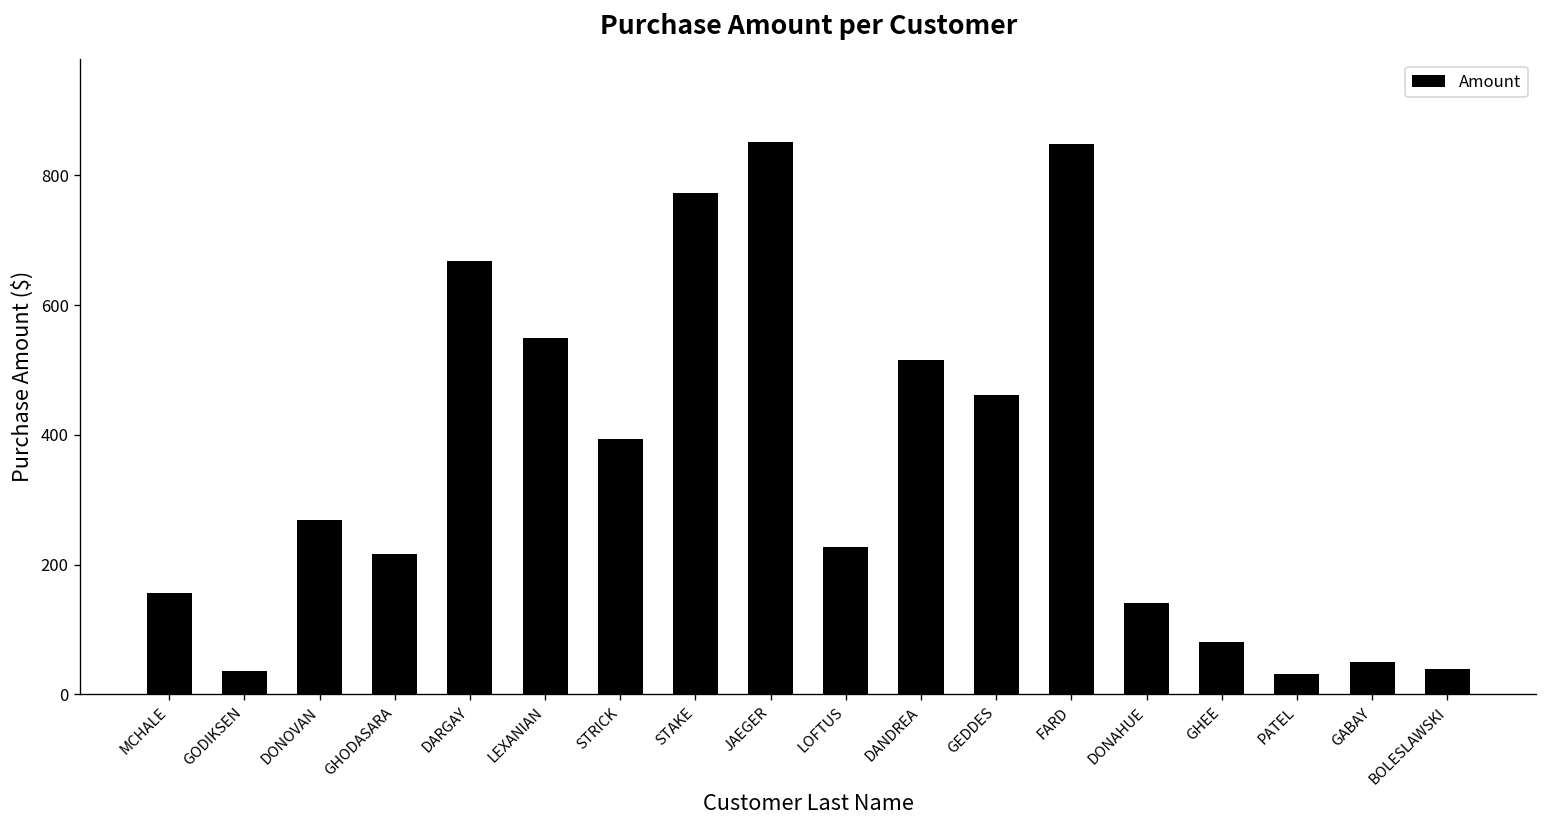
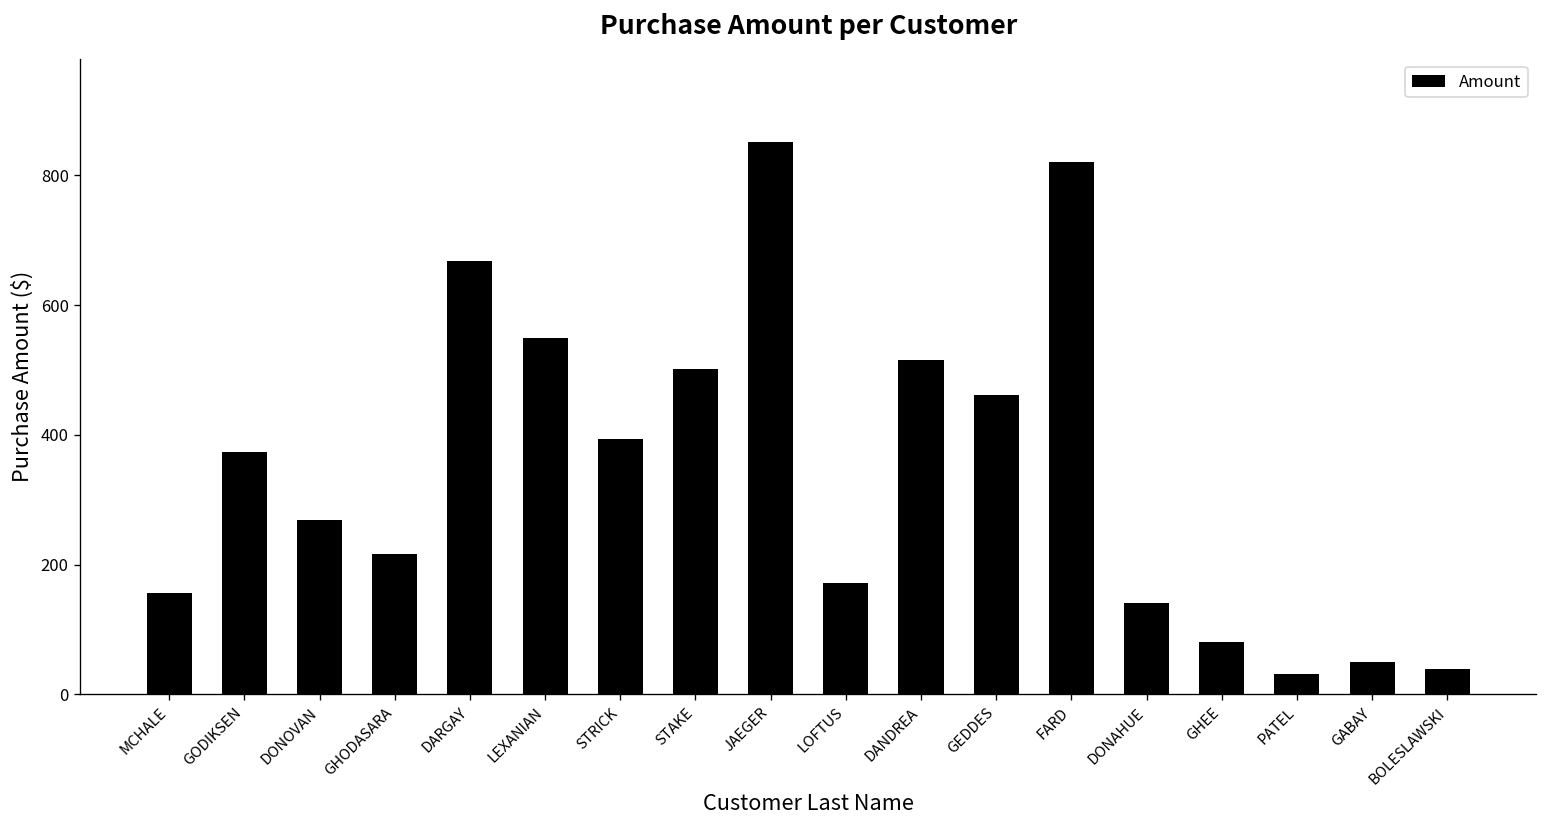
GODIKSEN: 40 -> 370
STAKE: 770 -> 500
LOFTUS: 230 -> 170
FARD: 850 -> 820
